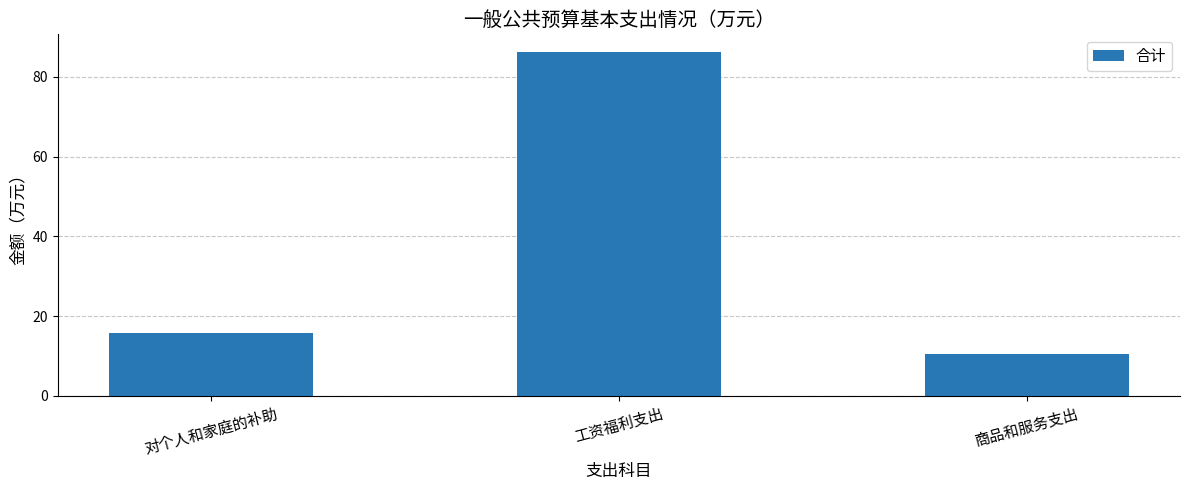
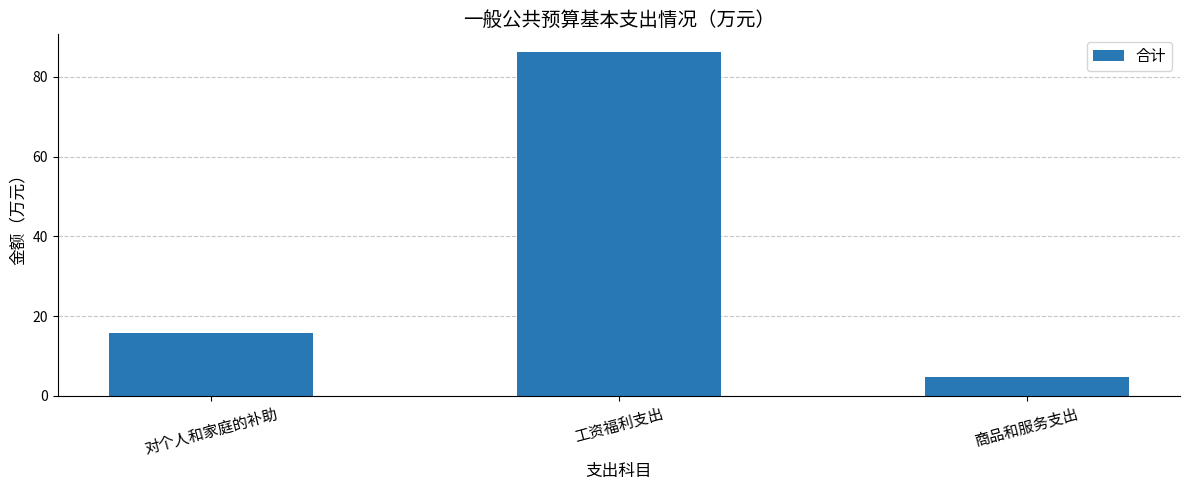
商品和服务支出: 10 -> 5
